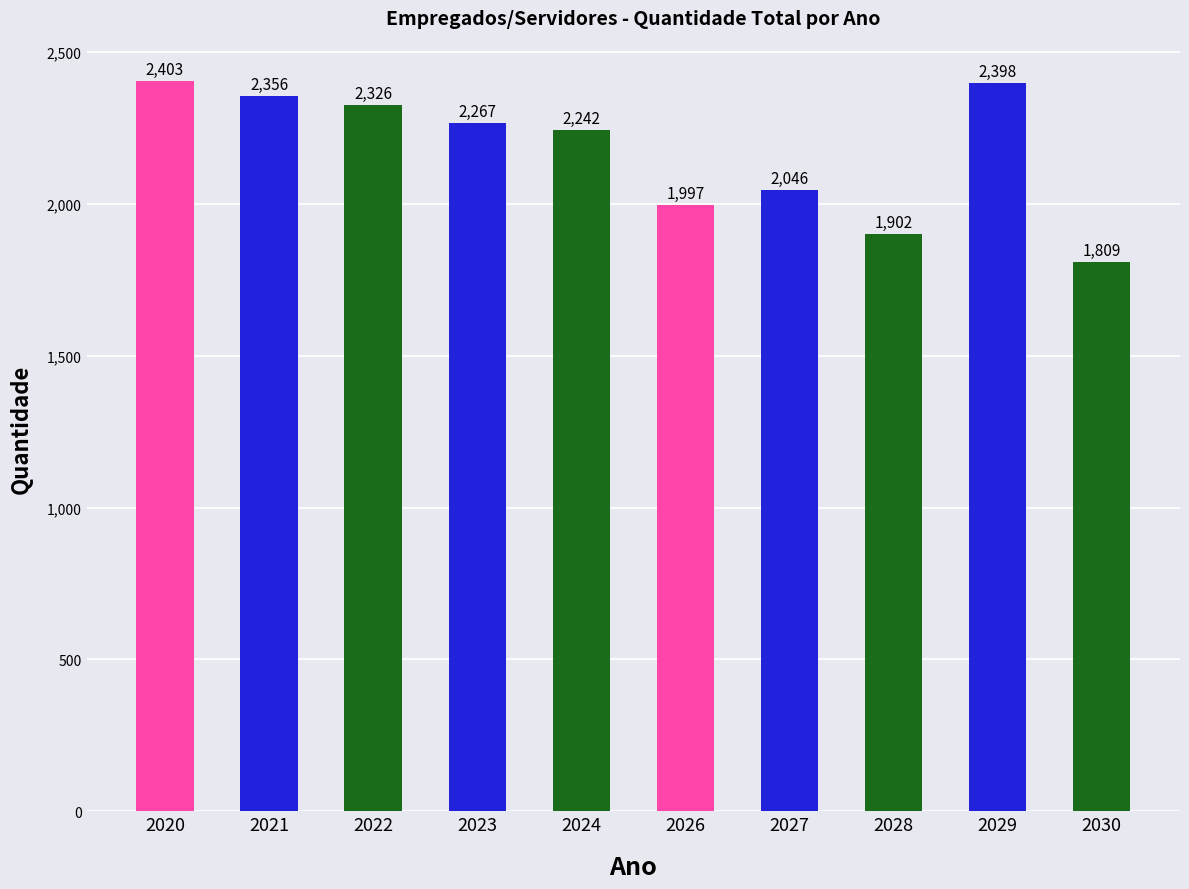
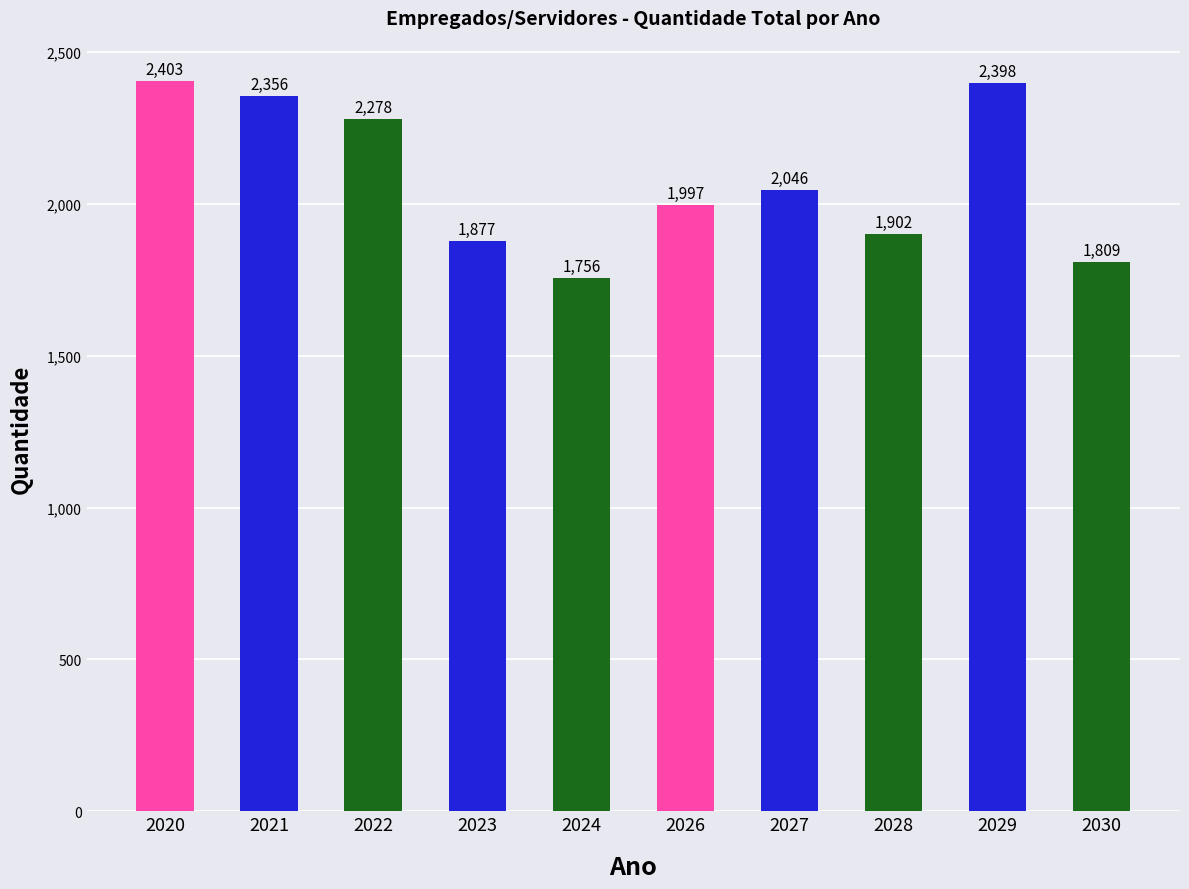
2022: 2,326 -> 2,278
2023: 2,267 -> 1,877
2024: 2,242 -> 1,756
